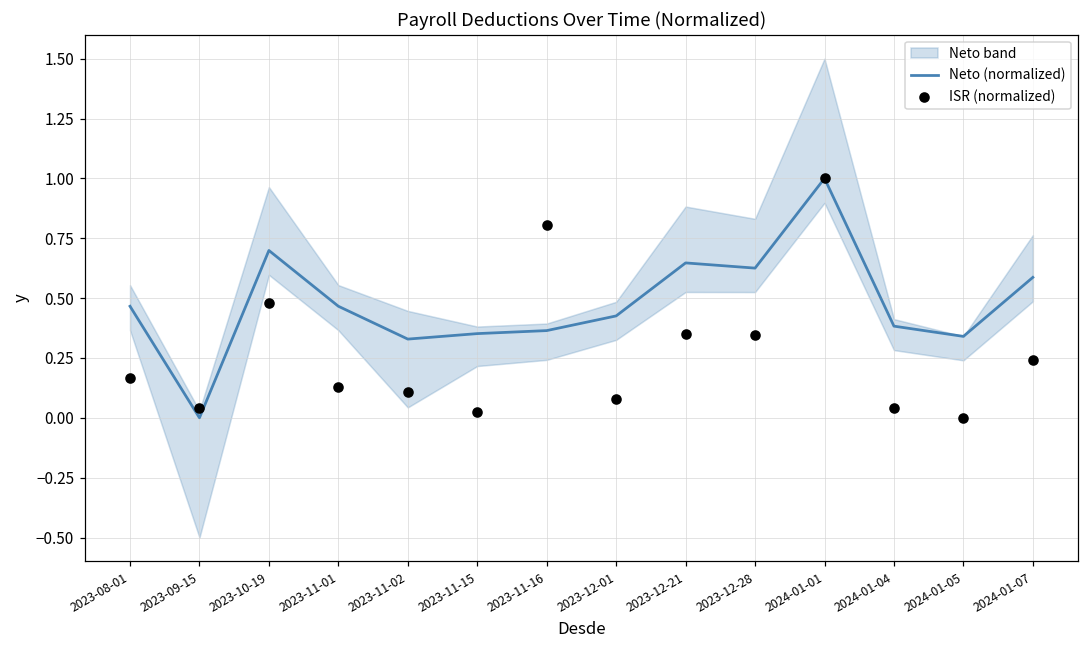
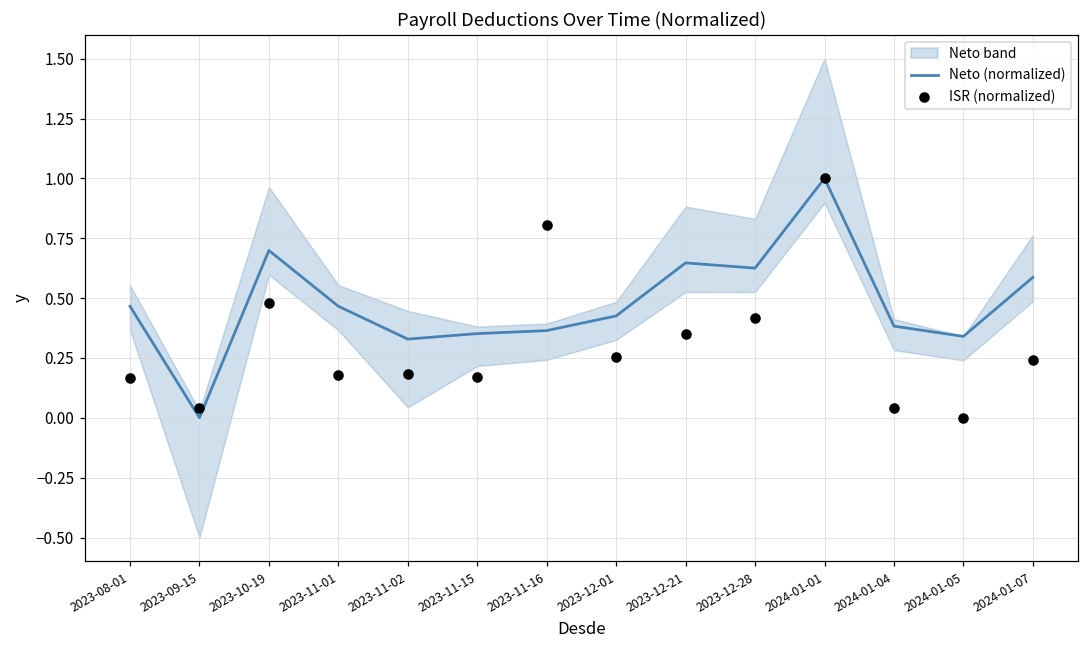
ISR (normalized), 2023-11-01: 0.13 -> 0.18
ISR (normalized), 2023-11-02: 0.11 -> 0.18
ISR (normalized), 2023-11-15: 0.02 -> 0.17
ISR (normalized), 2023-12-01: 0.08 -> 0.26
ISR (normalized), 2023-12-28: 0.35 -> 0.42
